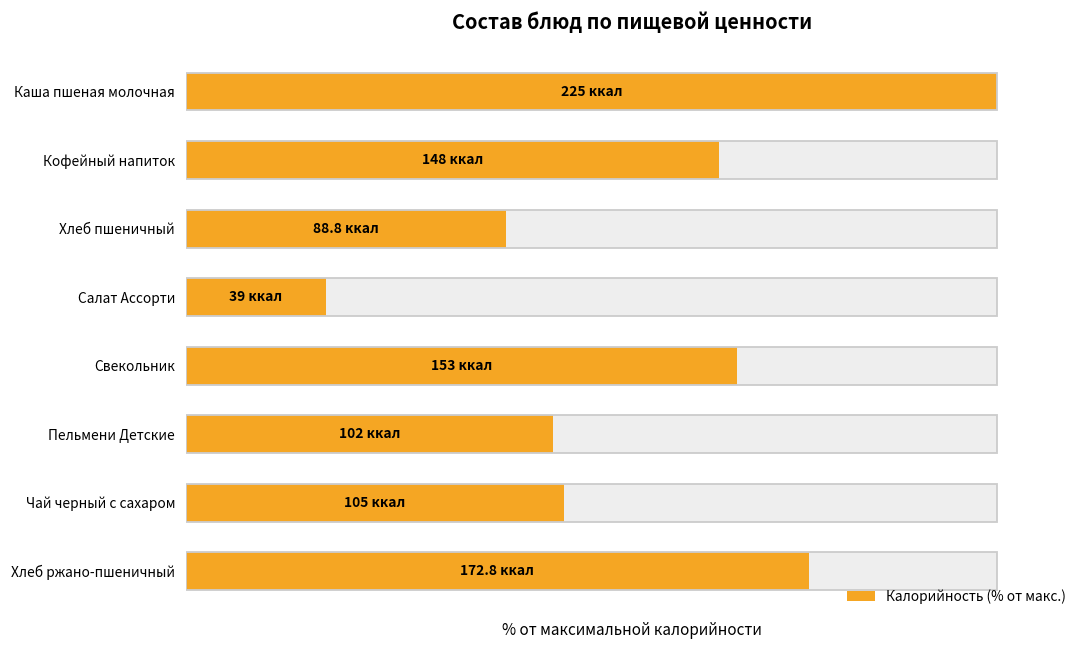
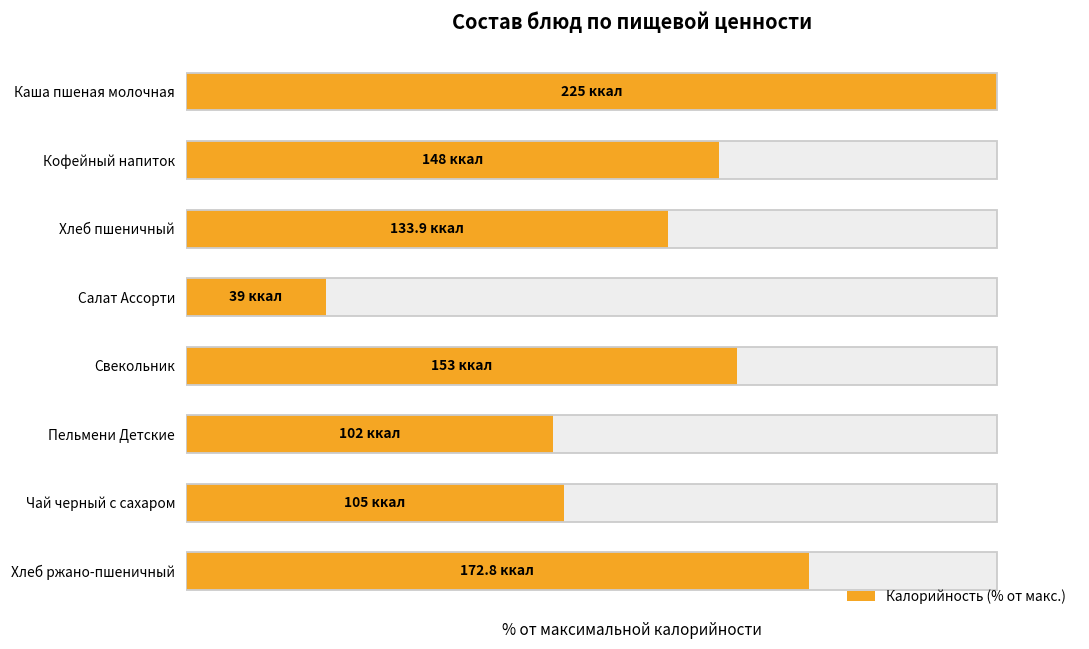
Калорийность (% от макс.), Хлеб пшеничный: 88.8 -> 133.9
